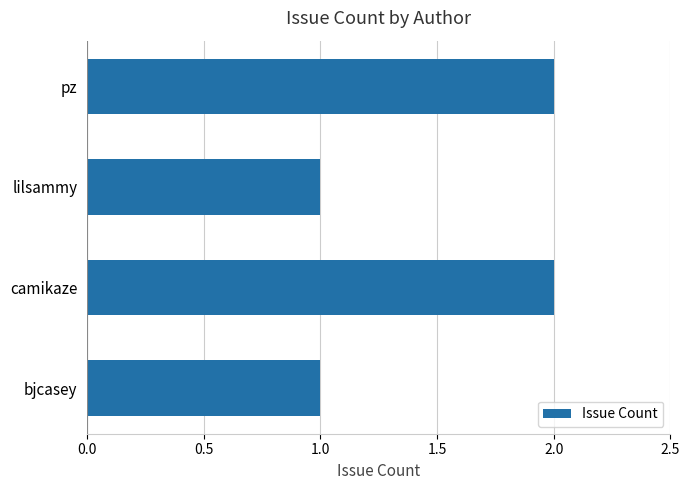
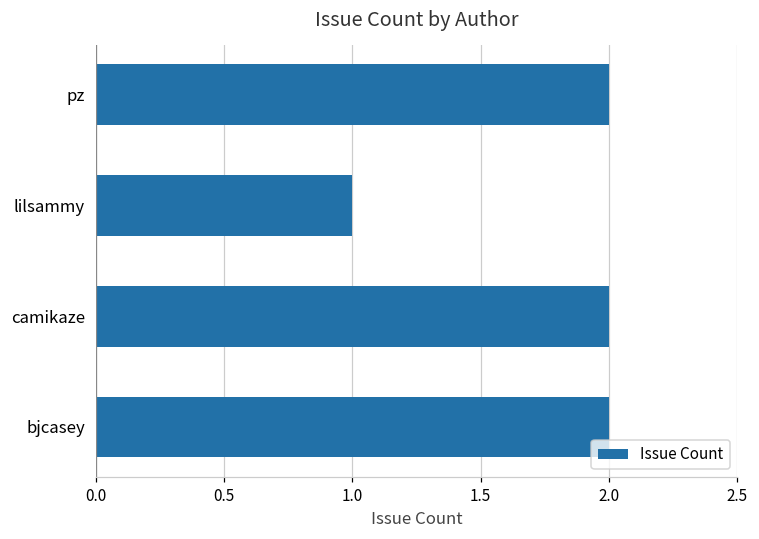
bjcasey: 1 -> 2
